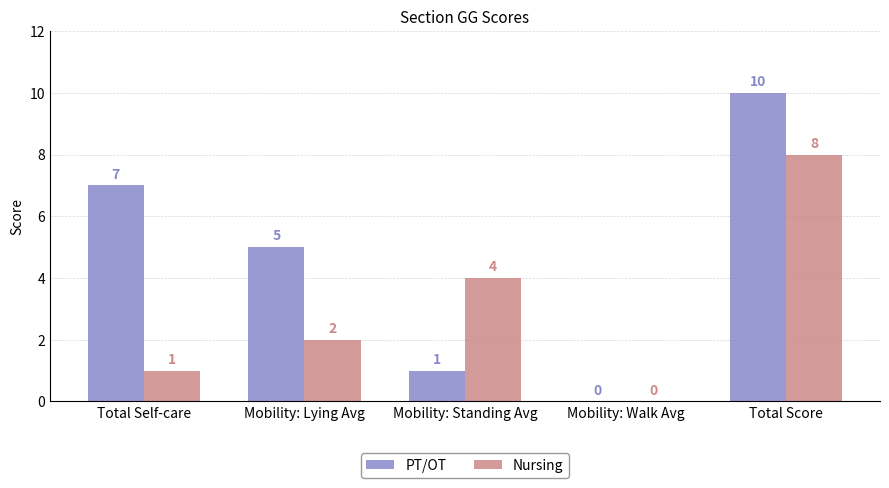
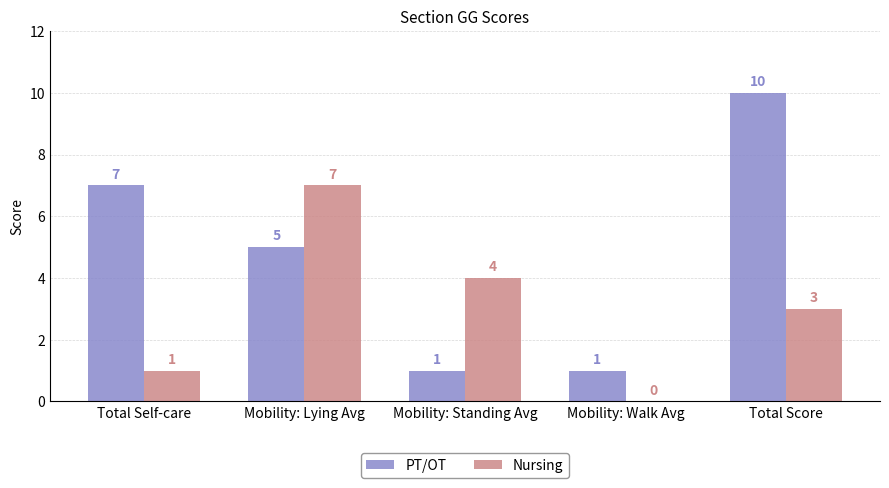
Nursing, Mobility: Lying Avg: 2 -> 7
PT/OT, Mobility: Walk Avg: 0 -> 1
Nursing, Total Score: 8 -> 3
